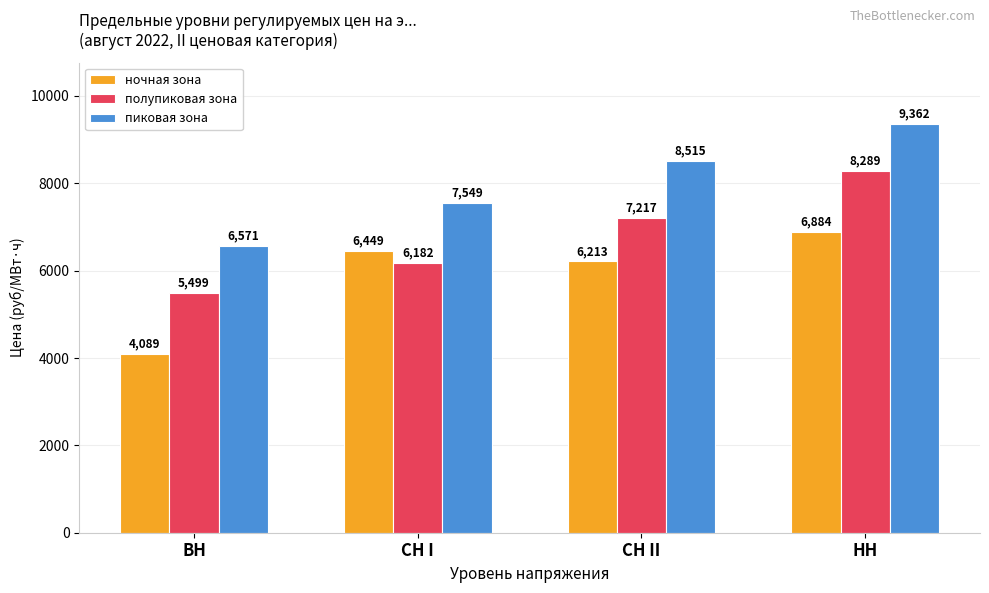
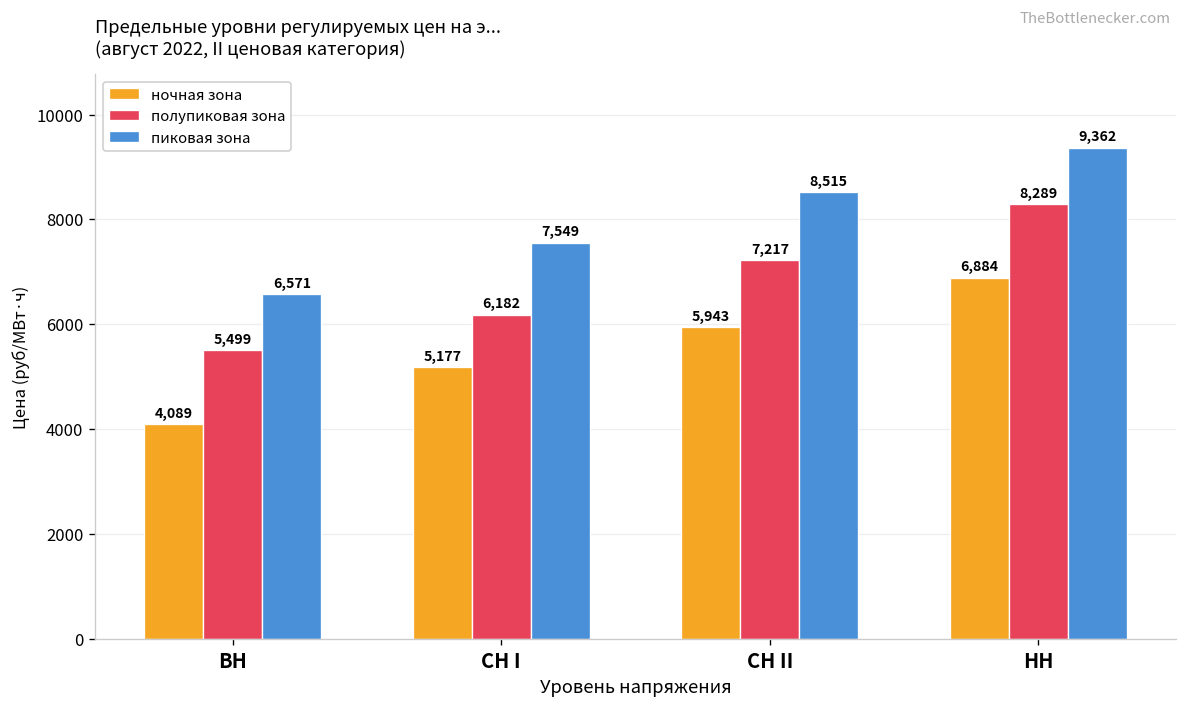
ночная зона, СН I: 6,449 -> 5,177
ночная зона, СН II: 6,213 -> 5,943
